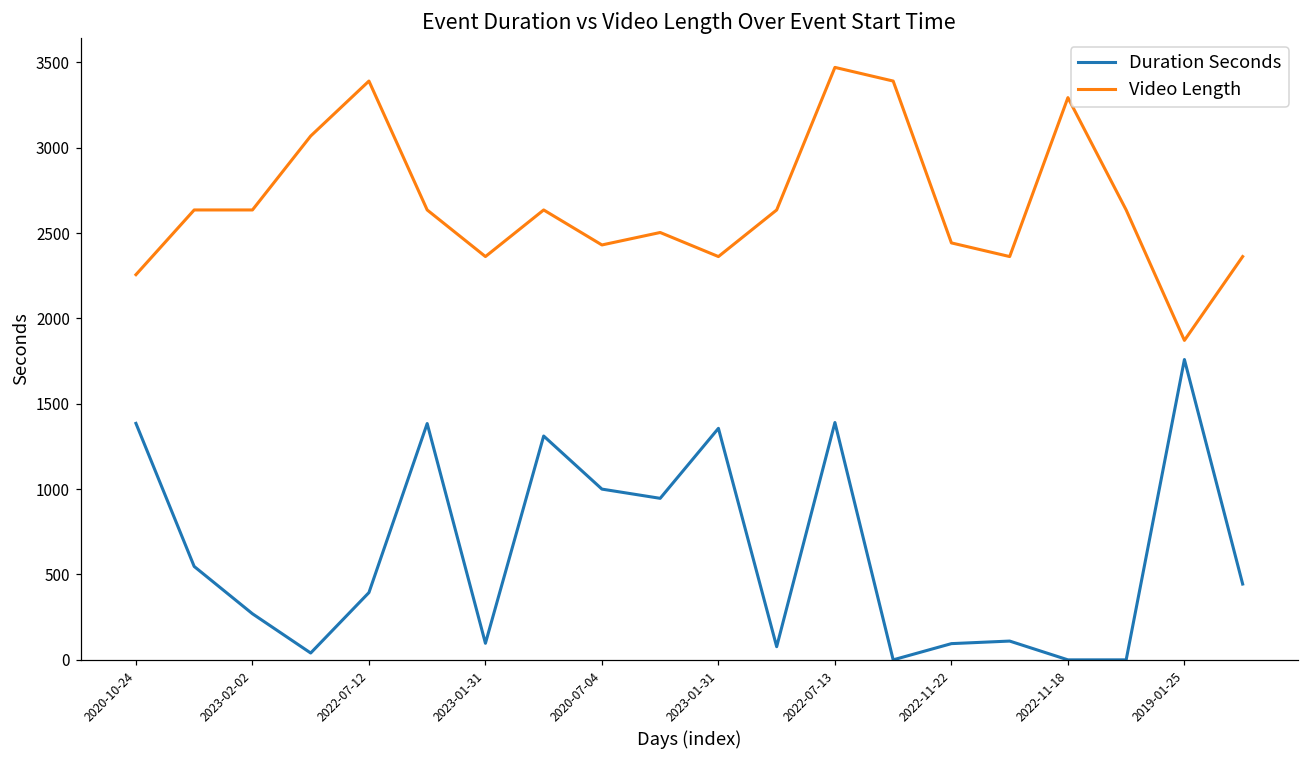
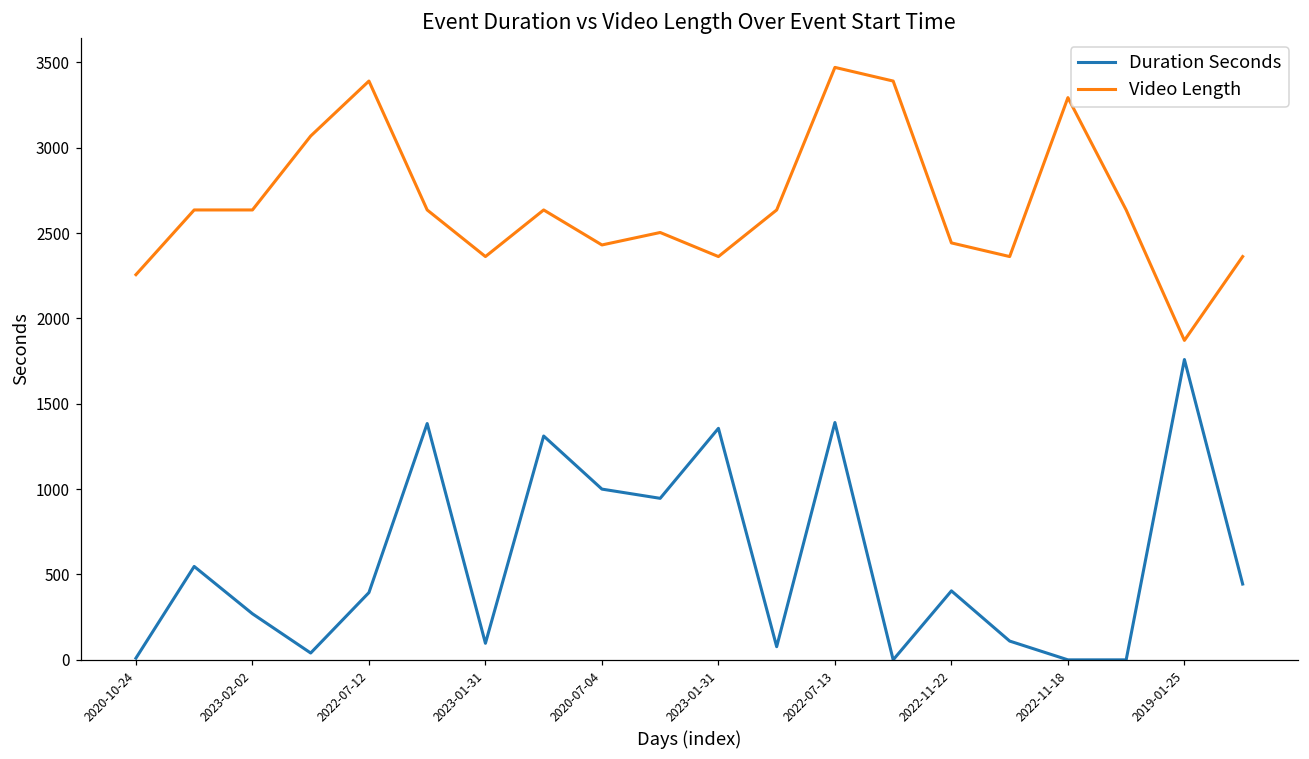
Duration Seconds, 2020-10-24: 1390 -> 10
Duration Seconds, 2022-11-22: 100 -> 400
